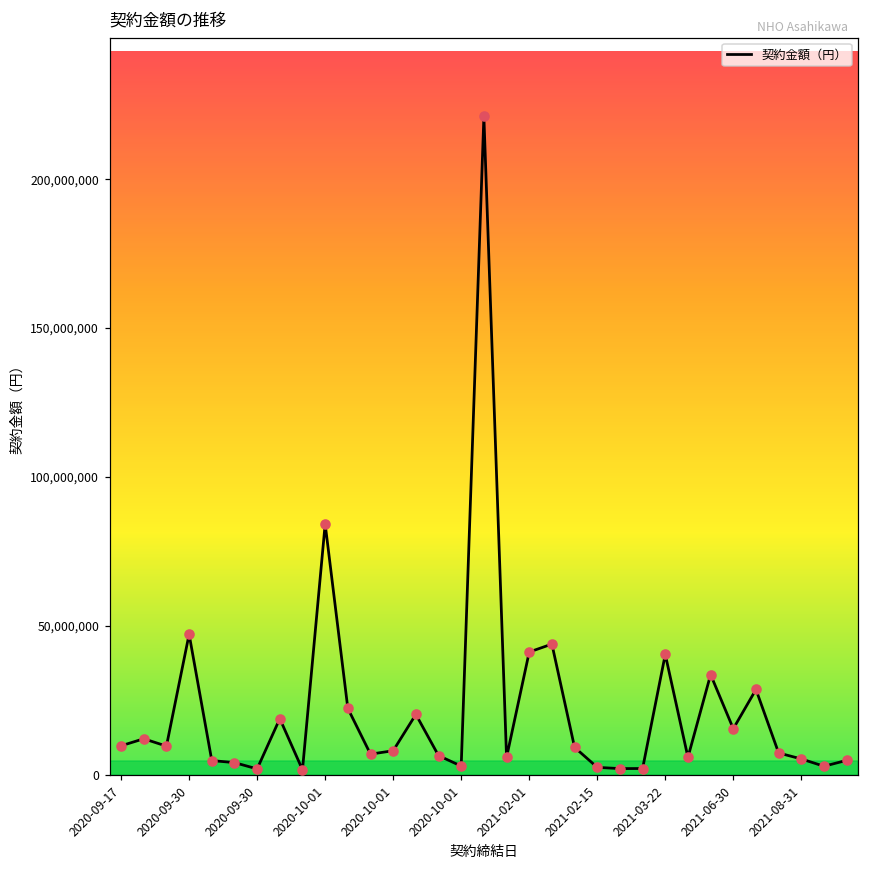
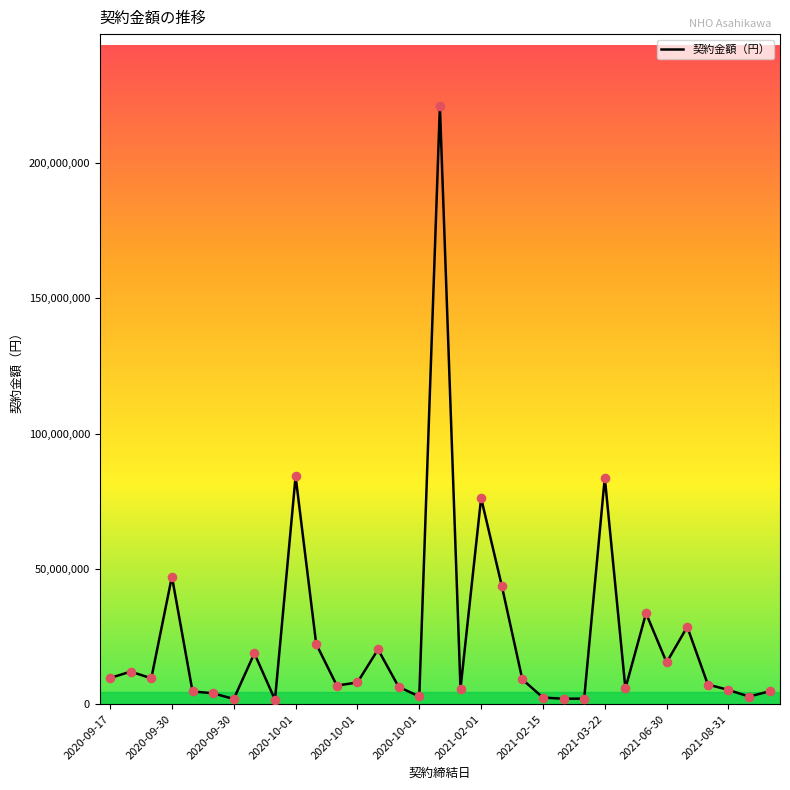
2021-02-01: 41,000,000 -> 76,000,000
2021-03-22: 40,000,000 -> 84,000,000
